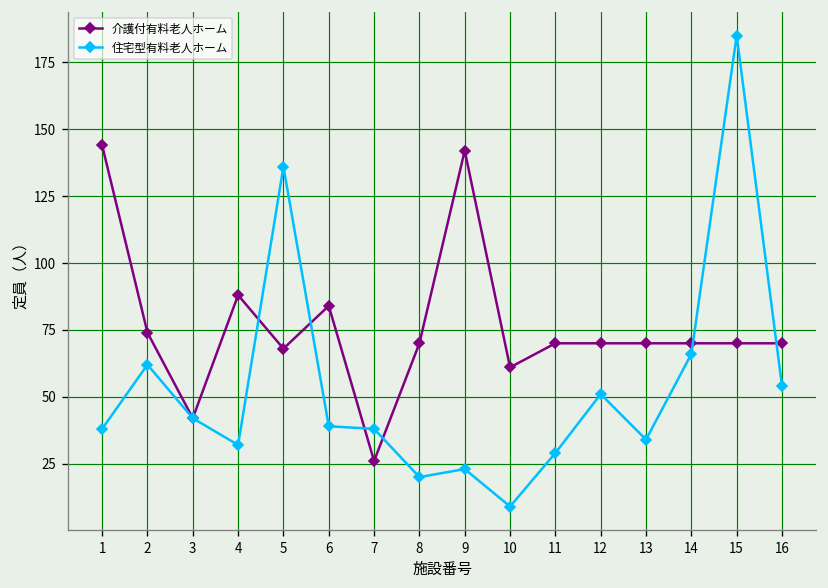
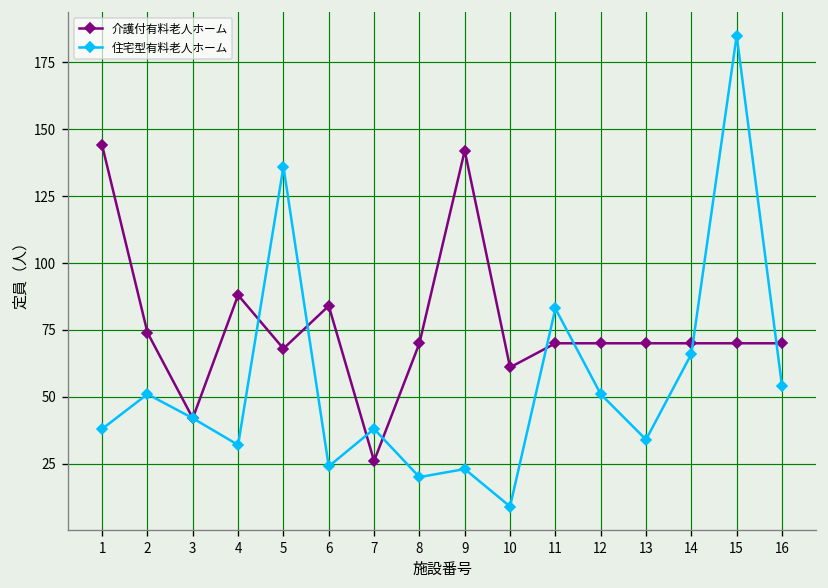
住宅型有料老人ホーム, 2: 62 -> 51
住宅型有料老人ホーム, 6: 39 -> 24
住宅型有料老人ホーム, 11: 29 -> 83
